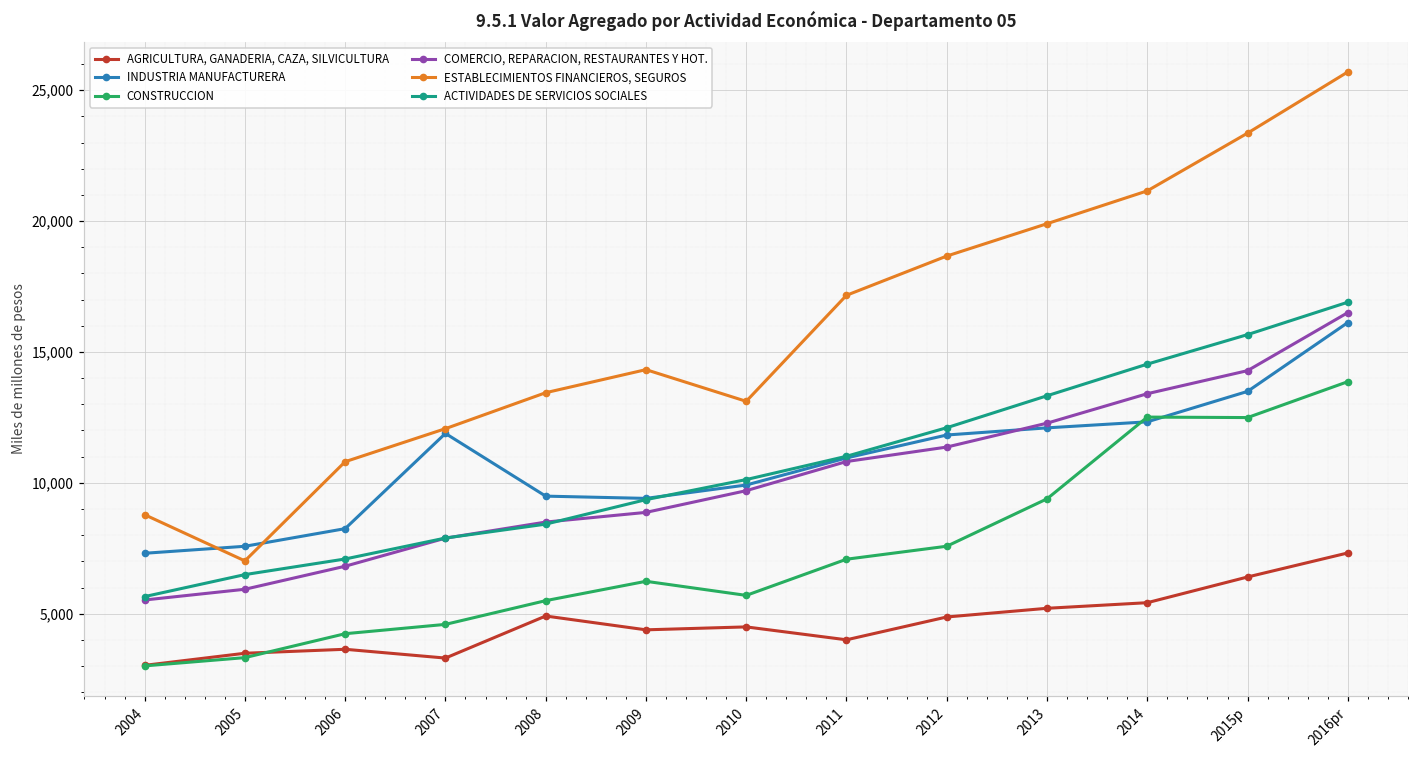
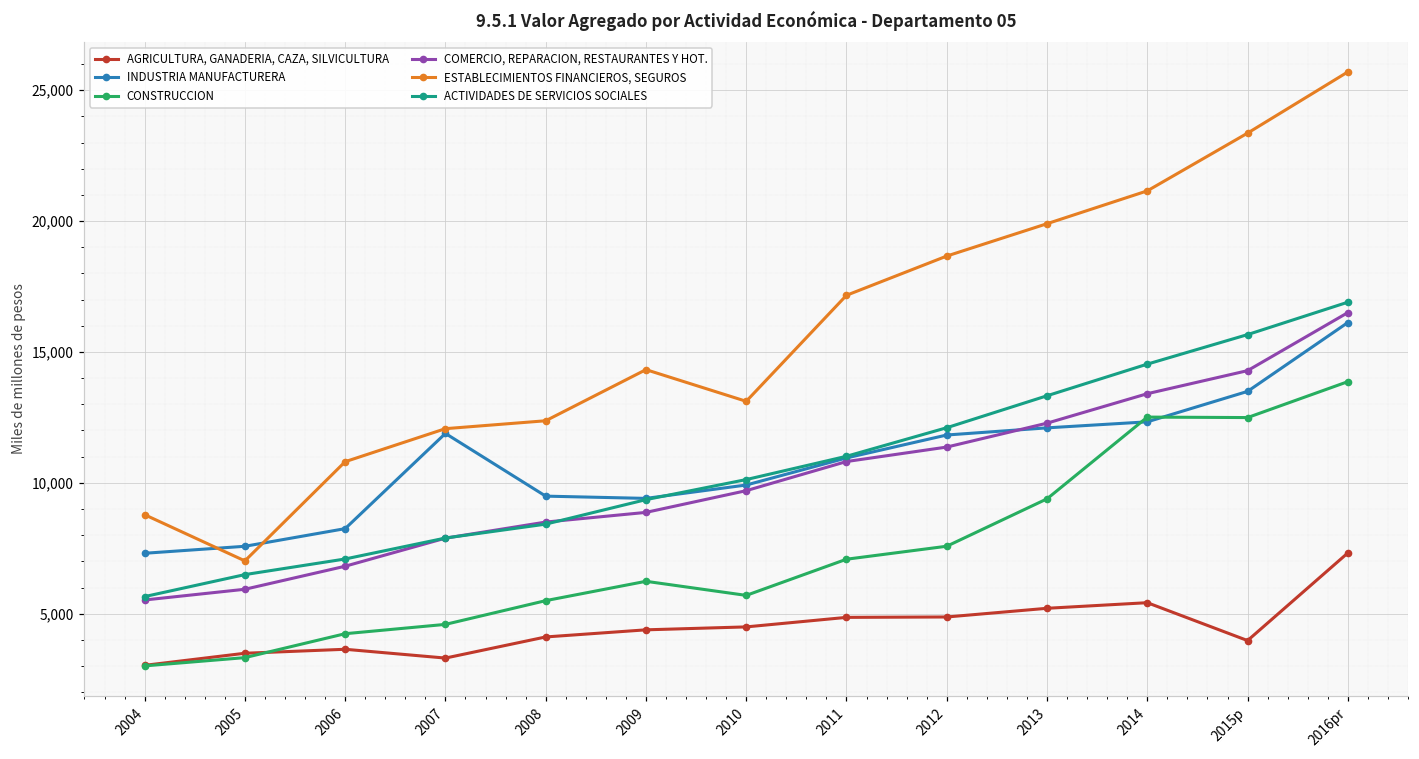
AGRICULTURA, GANADERIA, CAZA, SILVICULTURA, 2008: 4,900 -> 4,100
ESTABLECIMIENTOS FINANCIEROS, SEGUROS, 2008: 13,400 -> 12,400
AGRICULTURA, GANADERIA, CAZA, SILVICULTURA, 2011: 4,000 -> 4,900
AGRICULTURA, GANADERIA, CAZA, SILVICULTURA, 2015p: 6,400 -> 4,000
